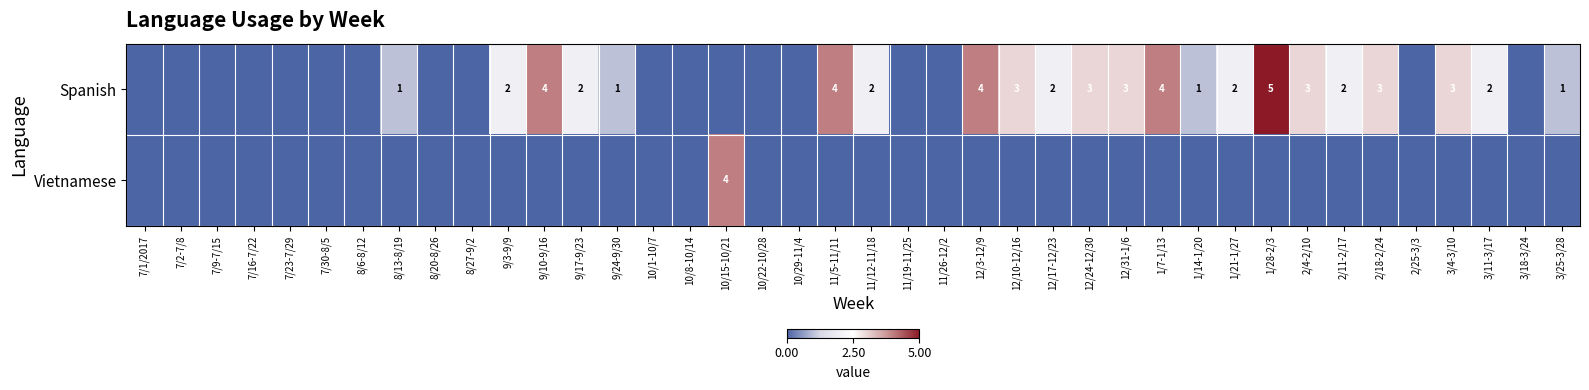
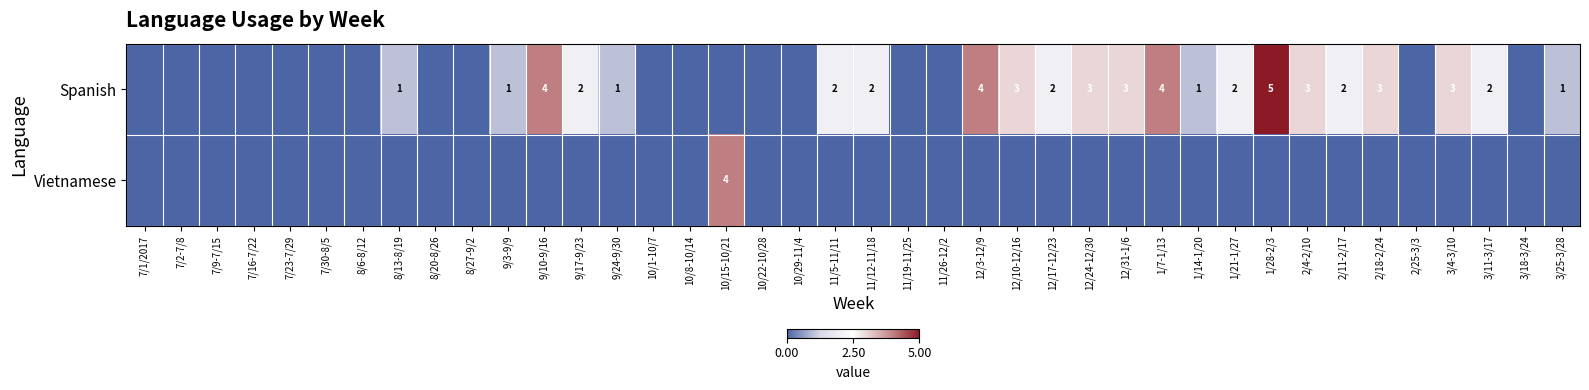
Spanish, 9/3-9/9: 2 -> 1
Spanish, 11/5-11/11: 4 -> 2
